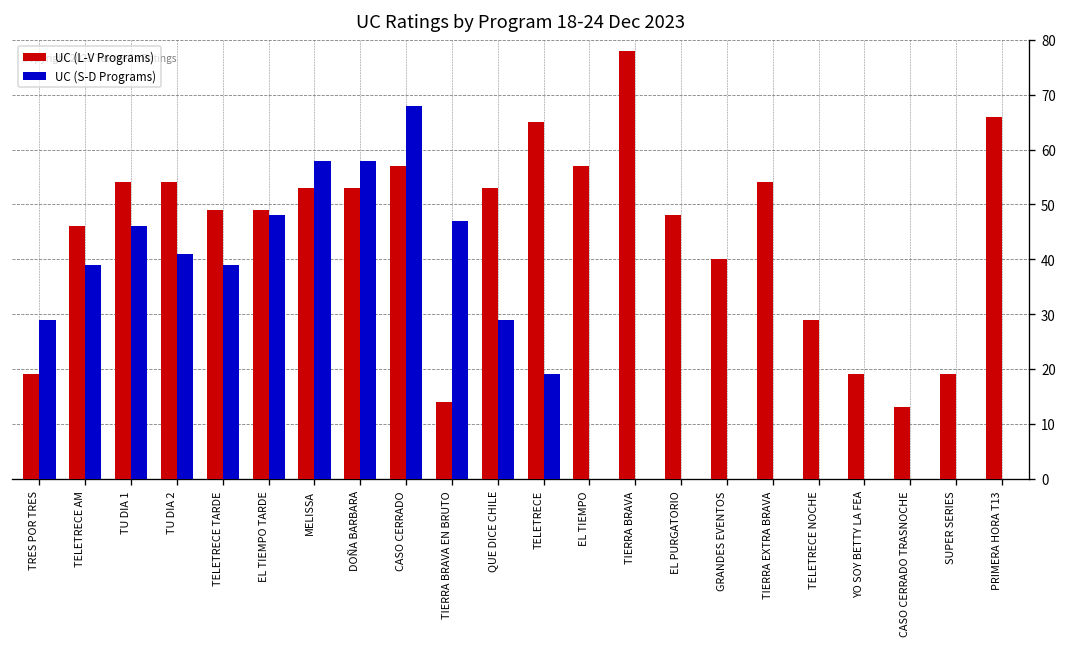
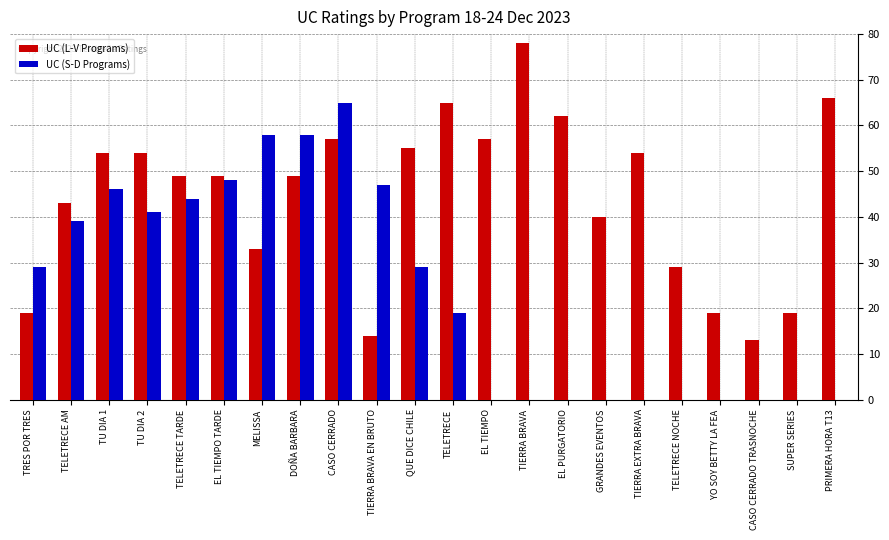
UC (L-V Programs), TELETRECE AM: 46 -> 43
UC (S-D Programs), TELETRECE TARDE: 39 -> 44
UC (L-V Programs), MELISSA: 53 -> 33
UC (L-V Programs), DOÑA BARBARA: 53 -> 49
UC (S-D Programs), CASO CERRADO: 68 -> 65
UC (L-V Programs), QUE DICE CHILE: 53 -> 55
UC (L-V Programs), EL PURGATORIO: 48 -> 62
